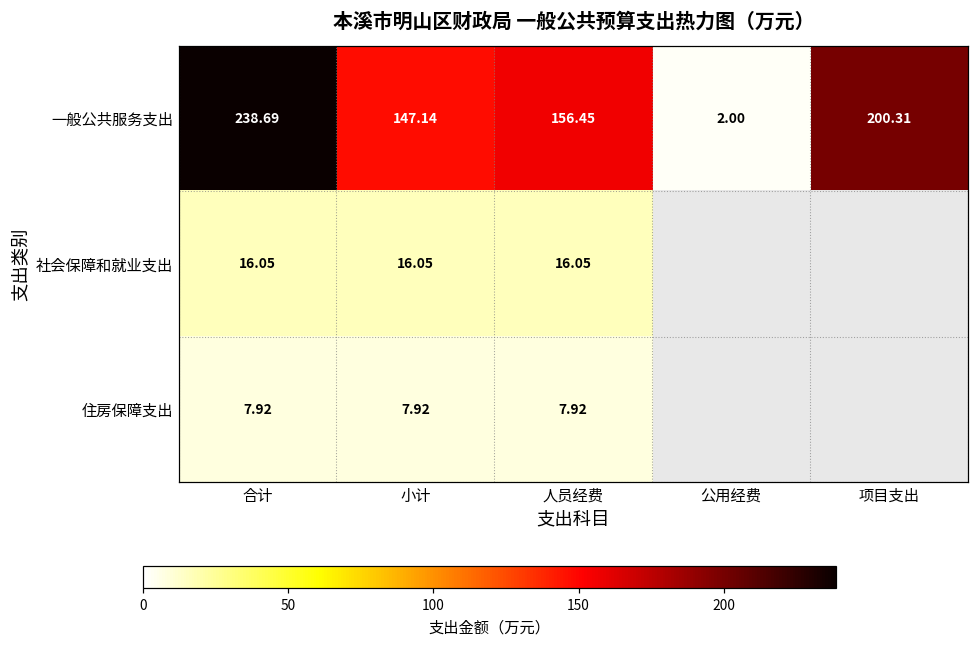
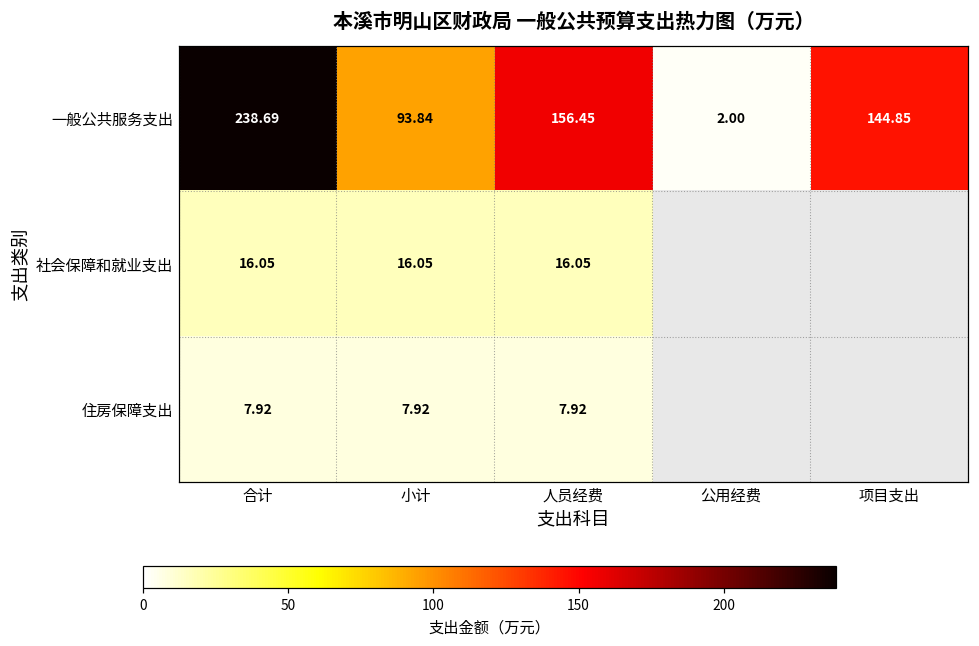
一般公共服务支出, 小计: 147.14 -> 93.84
一般公共服务支出, 项目支出: 200.31 -> 144.85
